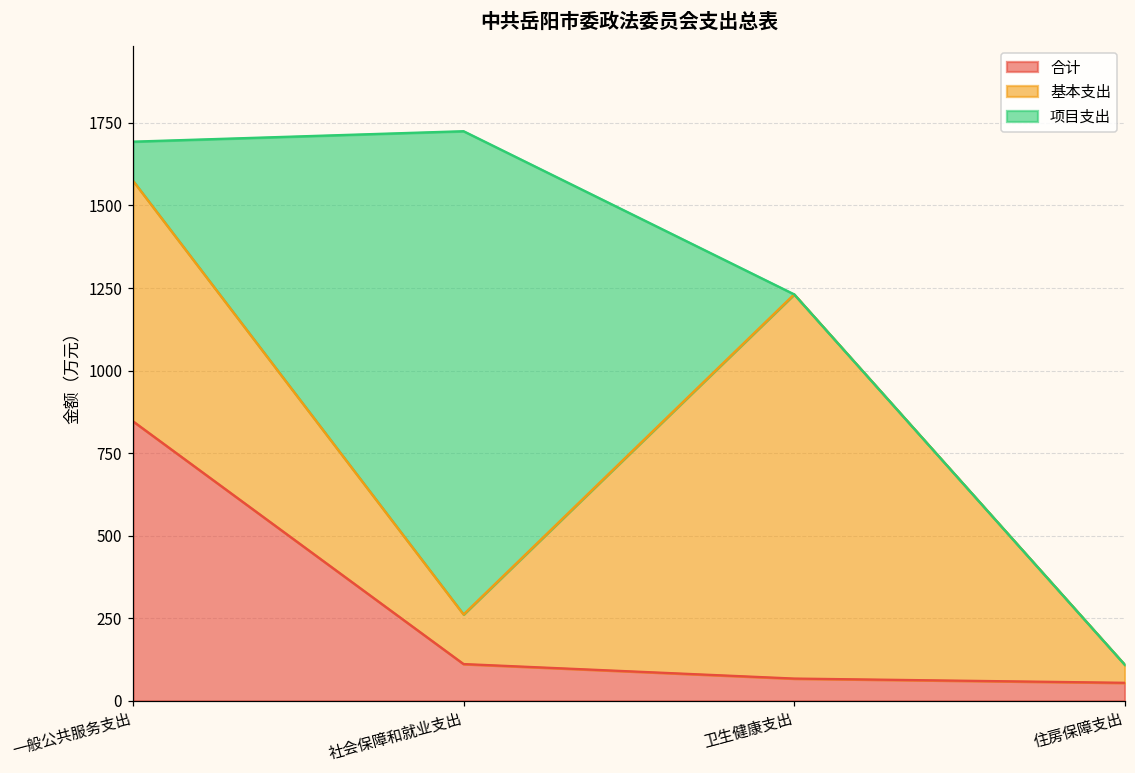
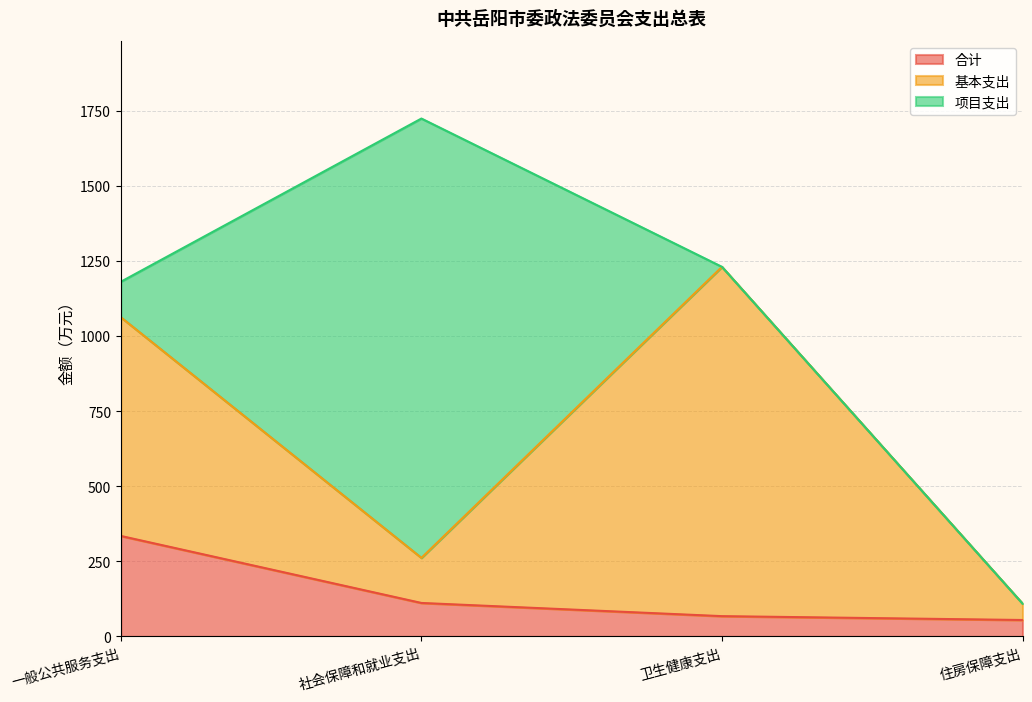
合计, 一般公共服务支出: 850 -> 330
